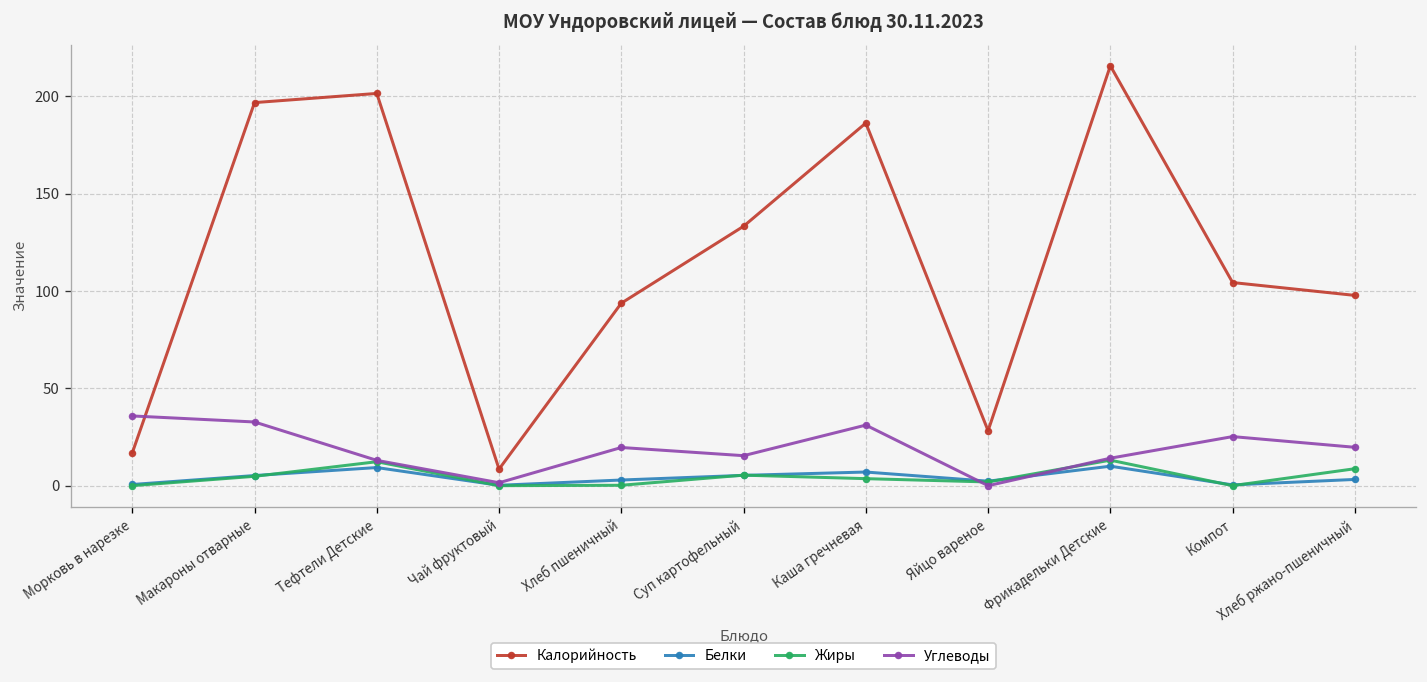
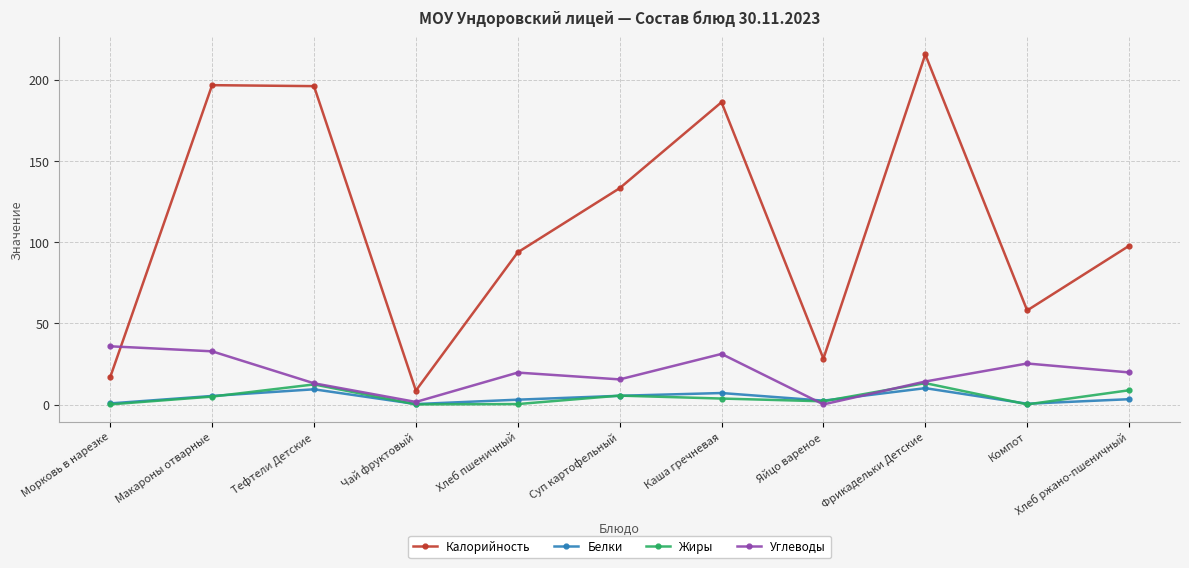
Калорийность, Тефтели Детские: 202 -> 196
Калорийность, Компот: 104 -> 58
